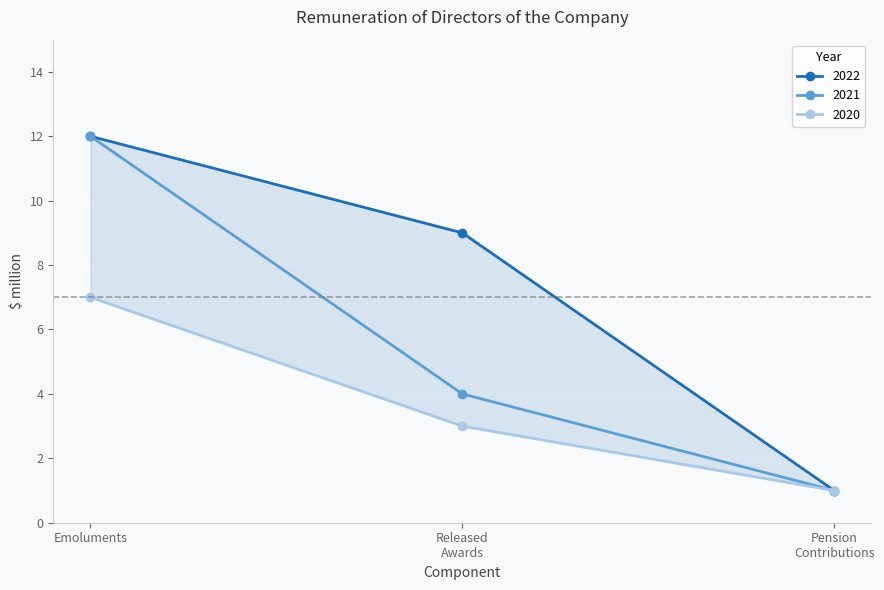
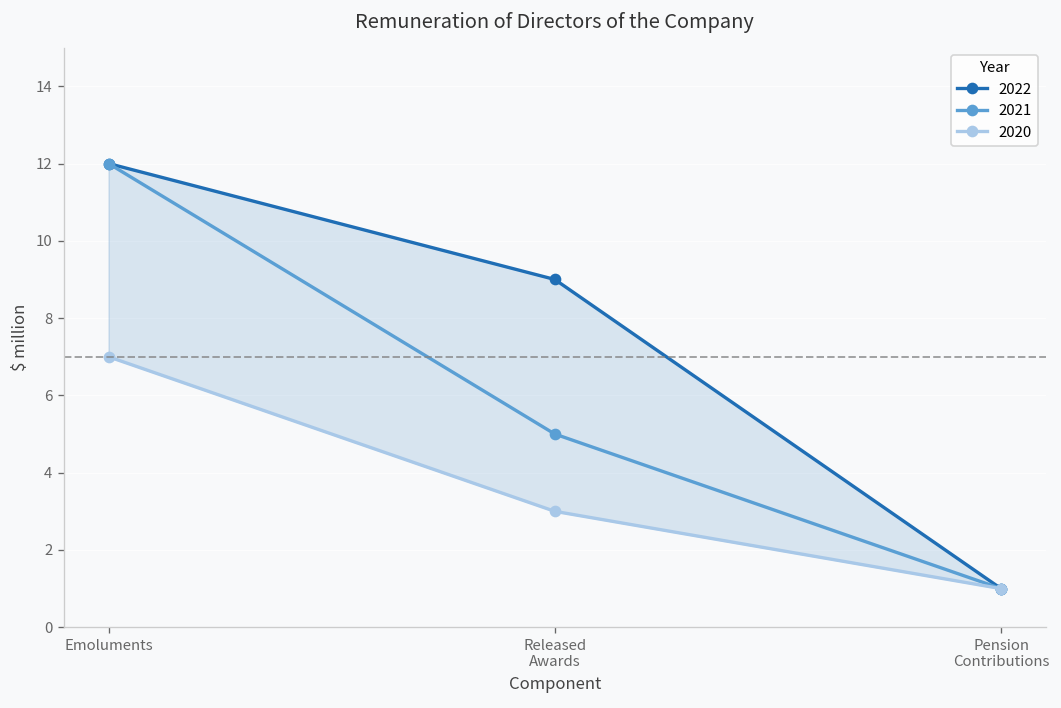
2021, Released Awards: 4 -> 5
